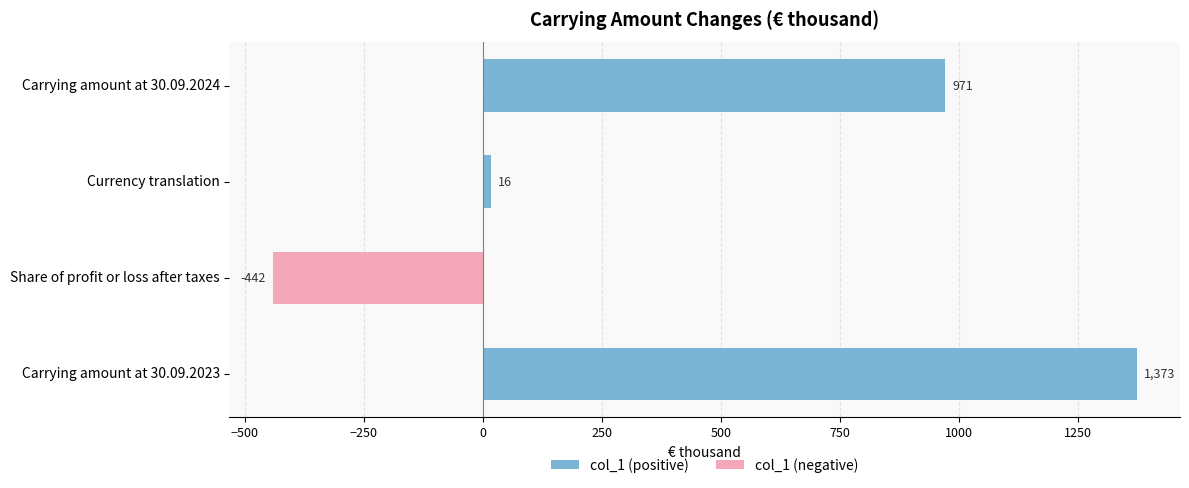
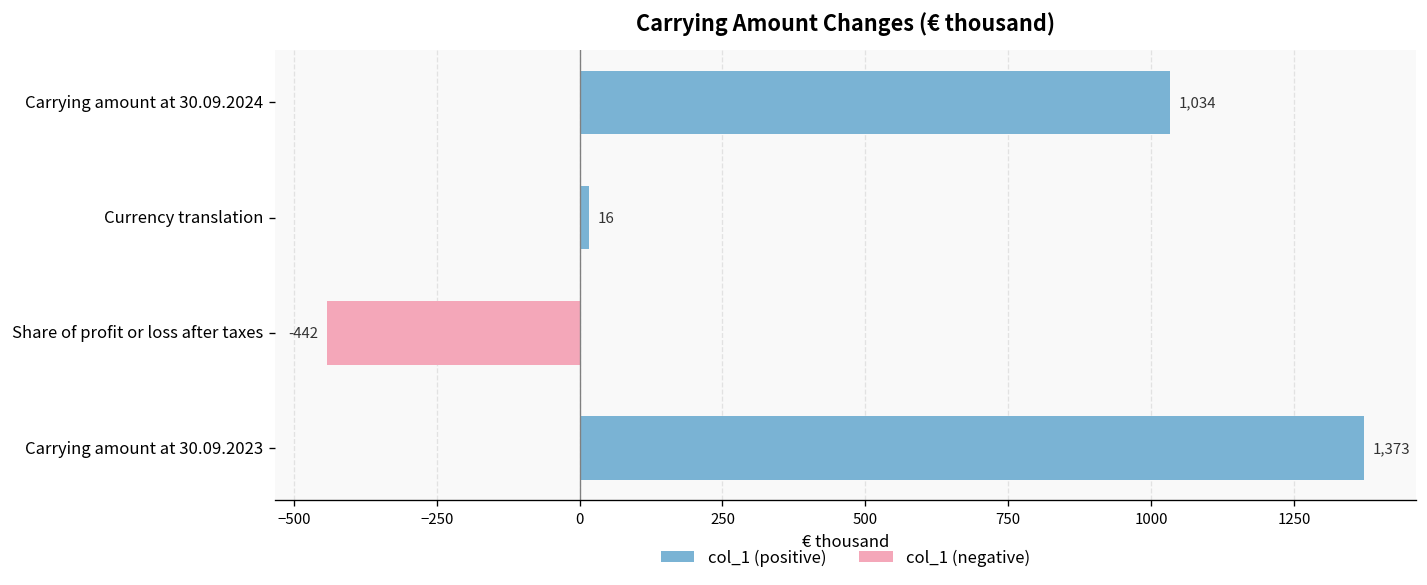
col_1 (positive), Carrying amount at 30.09.2024: 971 -> 1,034
